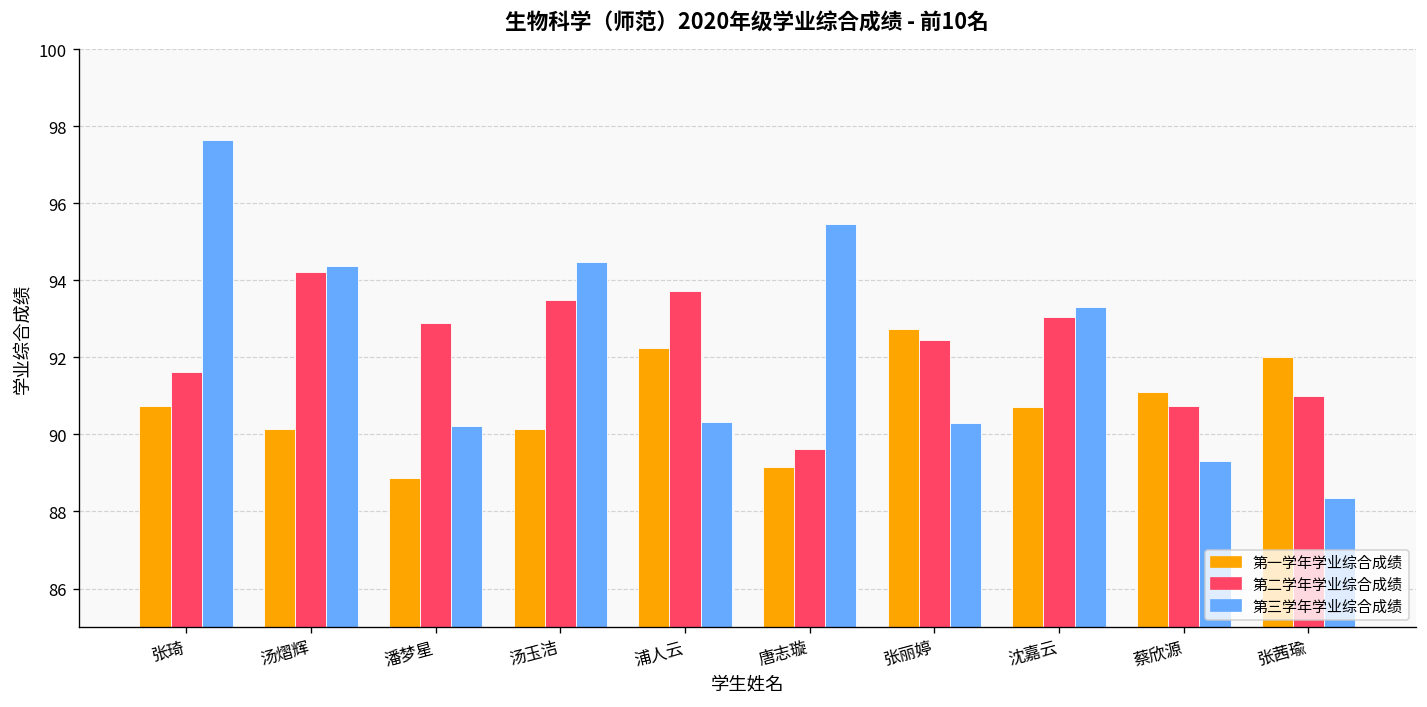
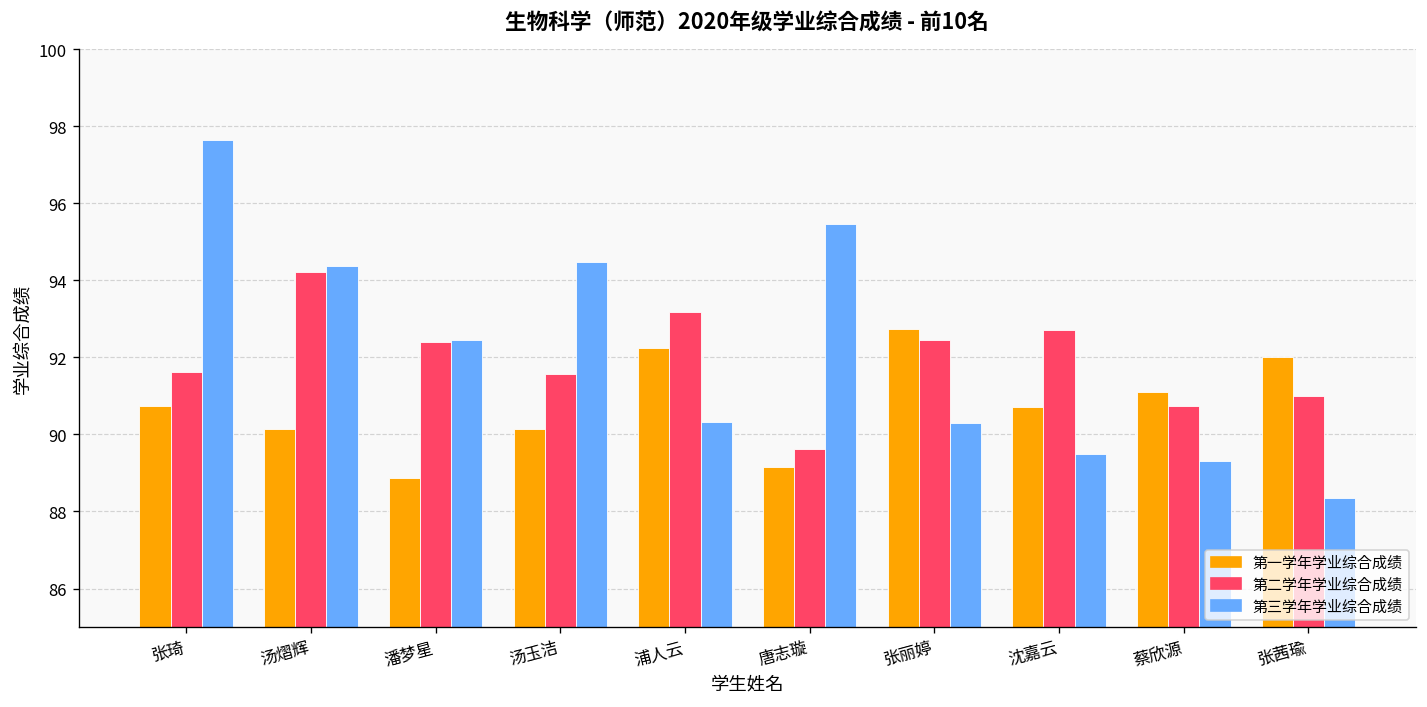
第二学年学业综合成绩, 潘梦星: 92.9 -> 92.4
第三学年学业综合成绩, 潘梦星: 90.2 -> 92.4
第二学年学业综合成绩, 汤玉洁: 93.5 -> 91.6
第二学年学业综合成绩, 浦人云: 93.7 -> 93.2
第二学年学业综合成绩, 沈嘉云: 93.0 -> 92.7
第三学年学业综合成绩, 沈嘉云: 93.3 -> 89.5
